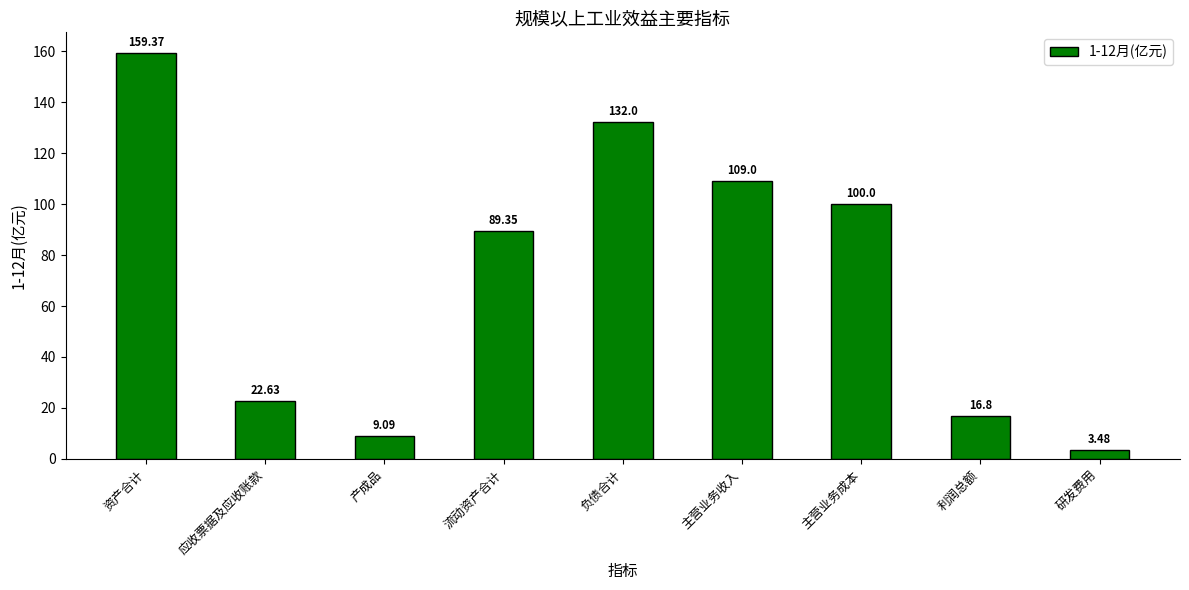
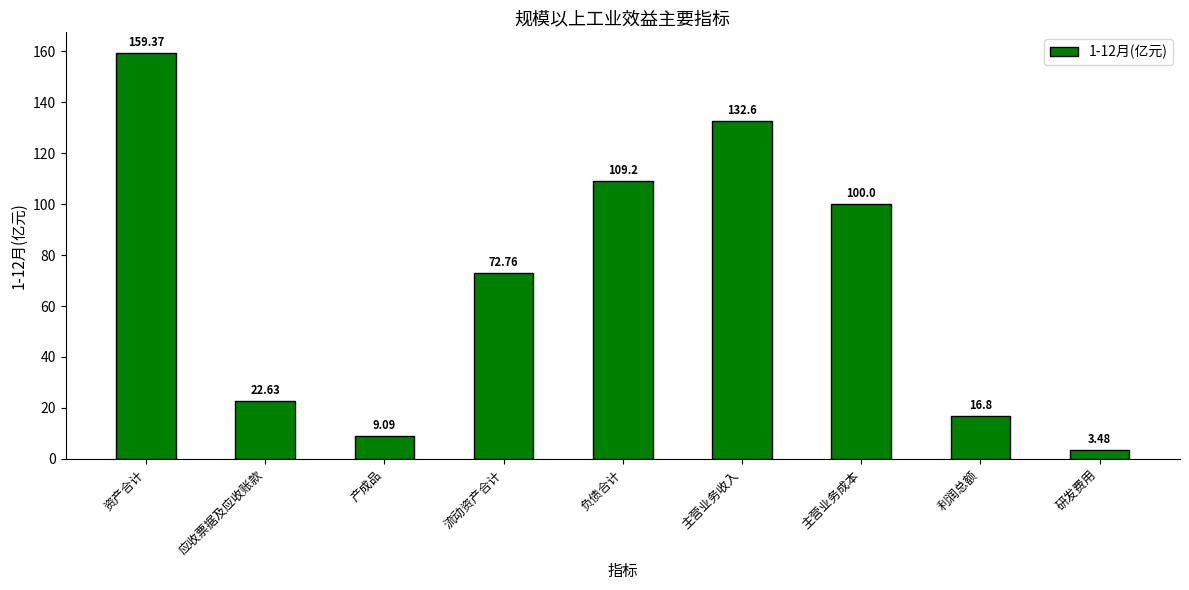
流动资产合计: 89.35 -> 72.76
负债合计: 132.0 -> 109.2
主营业务收入: 109.0 -> 132.6
